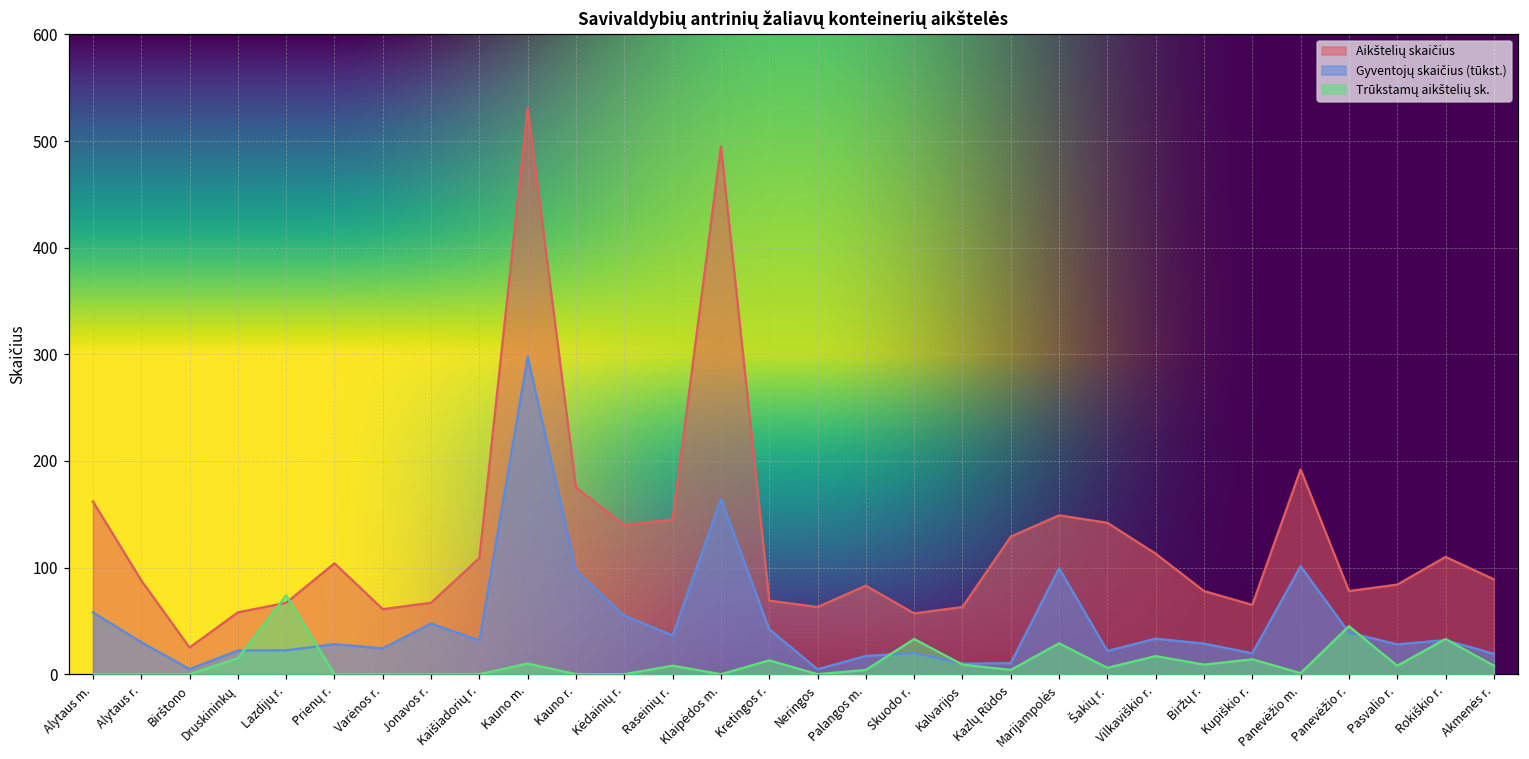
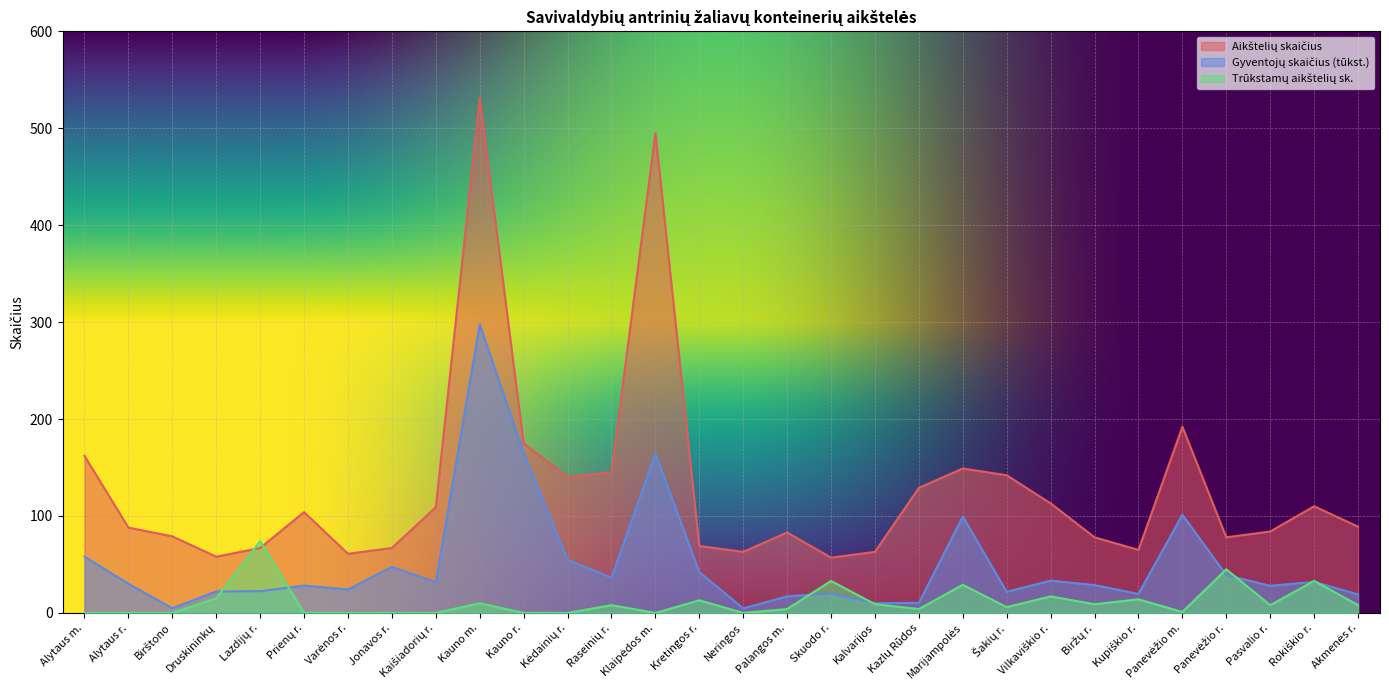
Aikštelių skaičius, Birštono: 30 -> 80
Gyventojų skaičius (tūkst.), Kauno r.: 100 -> 170
